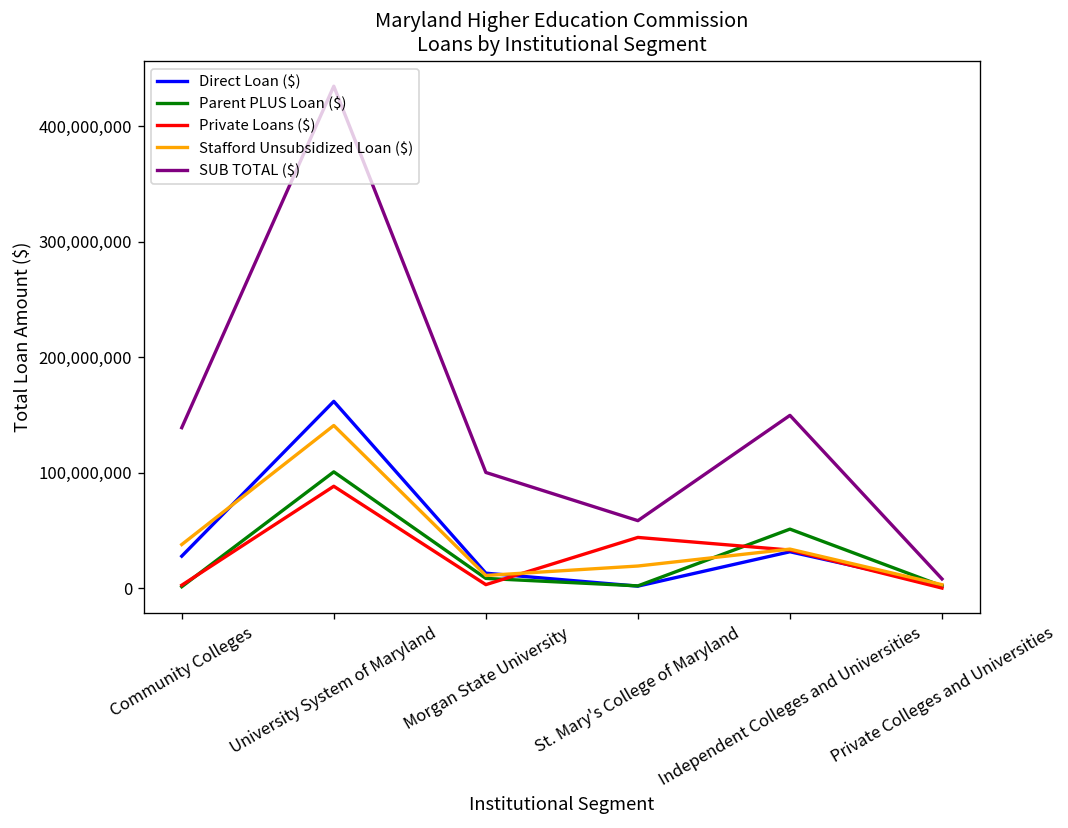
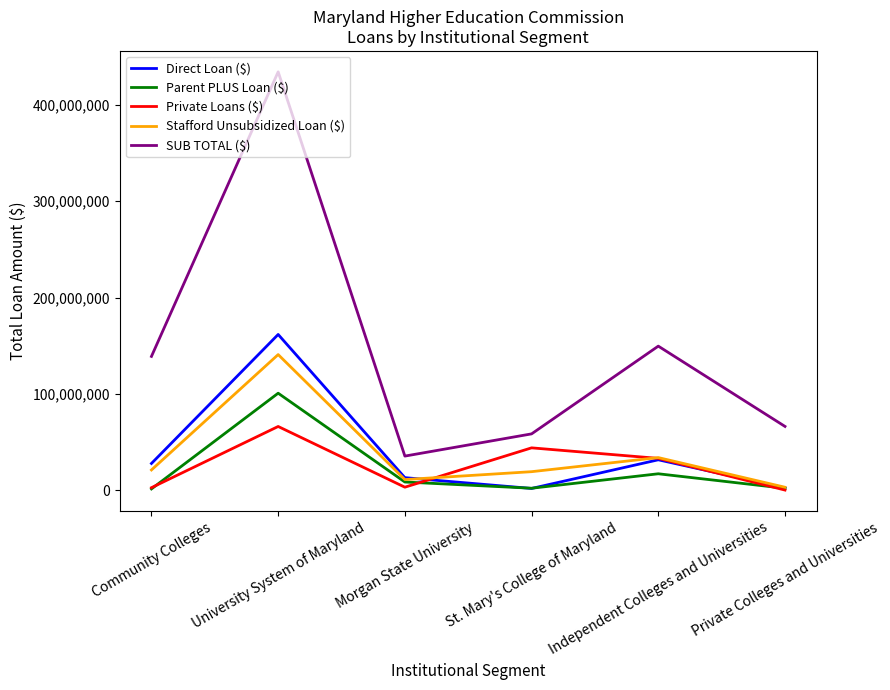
Stafford Unsubsidized Loan ($), Community Colleges: 40,000,000 -> 20,000,000
Private Loans ($), University System of Maryland: 90,000,000 -> 70,000,000
SUB TOTAL ($), Morgan State University: 100,000,000 -> 40,000,000
Parent PLUS Loan ($), Independent Colleges and Universities: 50,000,000 -> 20,000,000
SUB TOTAL ($), Private Colleges and Universities: 10,000,000 -> 70,000,000
